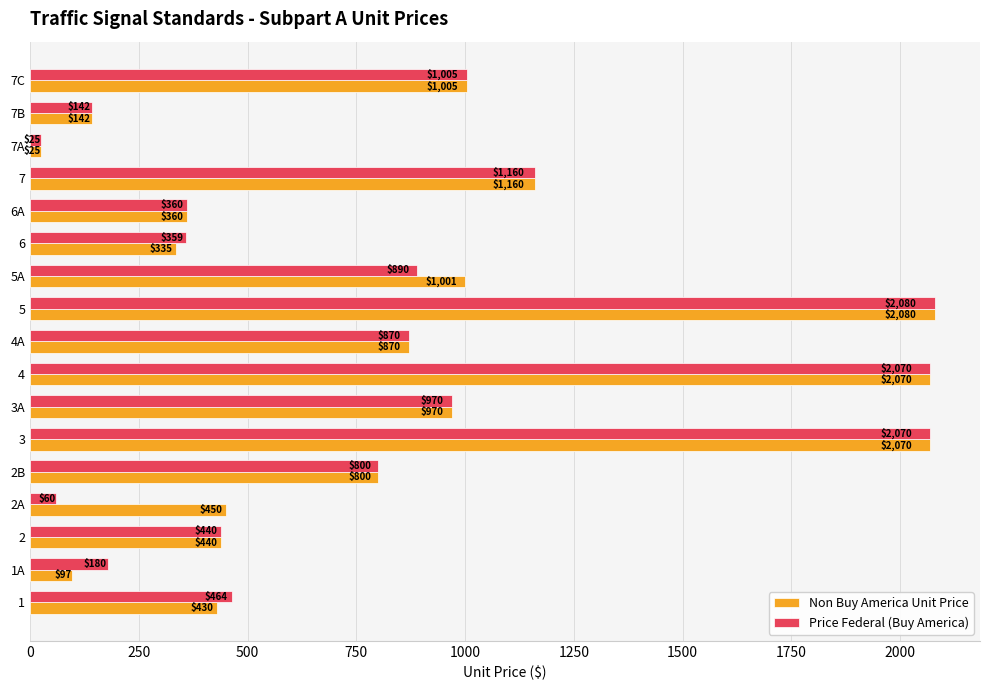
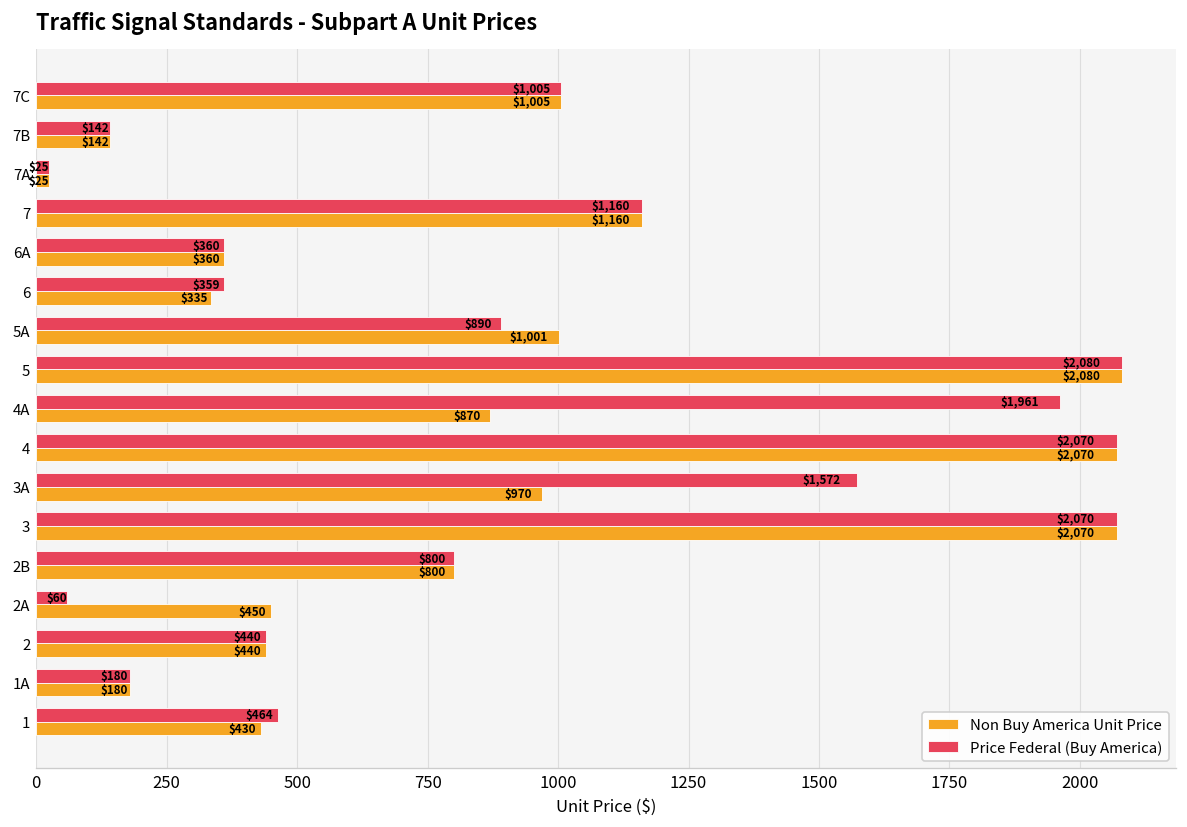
Price Federal (Buy America), 4A: $870 -> $1,961
Price Federal (Buy America), 3A: $970 -> $1,572
Non Buy America Unit Price, 1A: $97 -> $180
